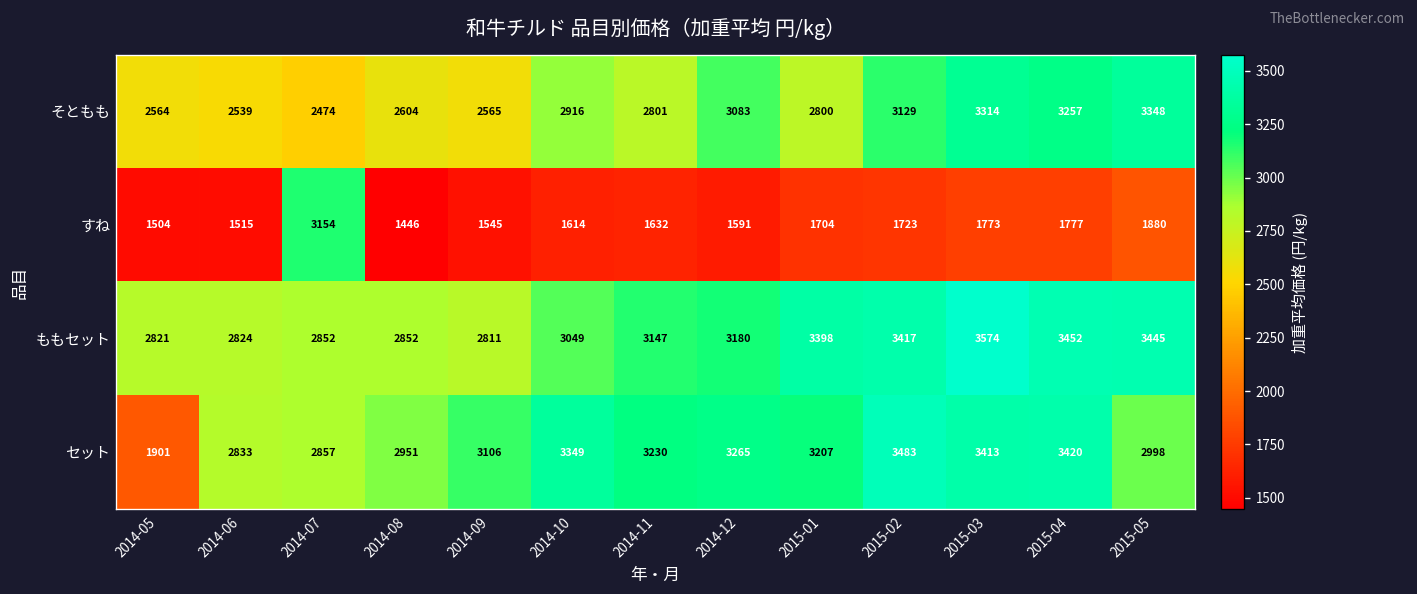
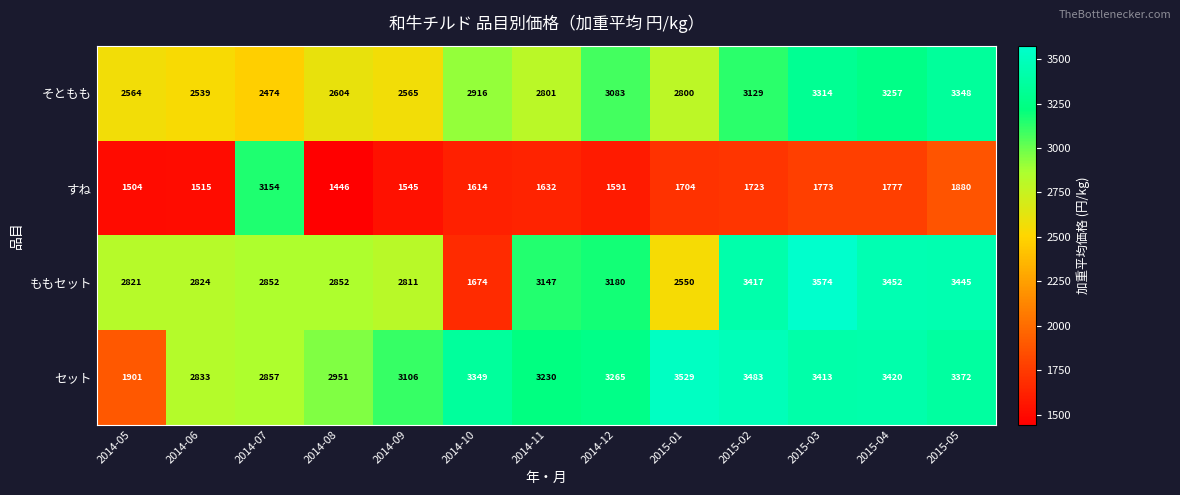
ももセット, 2014-10: 3049 -> 1674
ももセット, 2015-01: 3398 -> 2550
セット, 2015-01: 3207 -> 3529
セット, 2015-05: 2998 -> 3372
